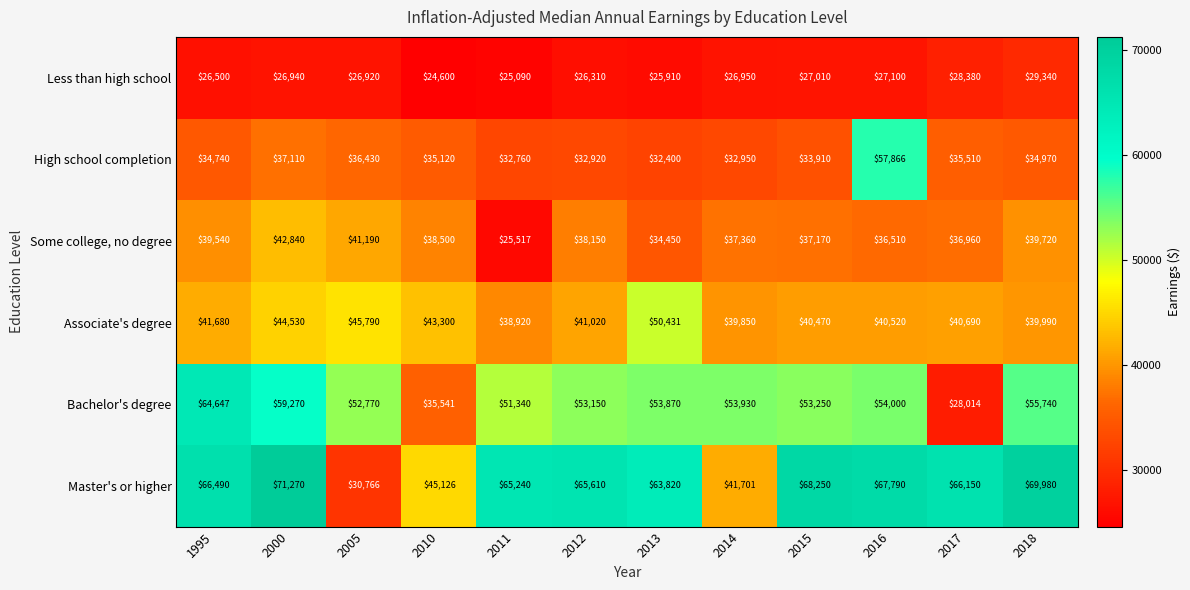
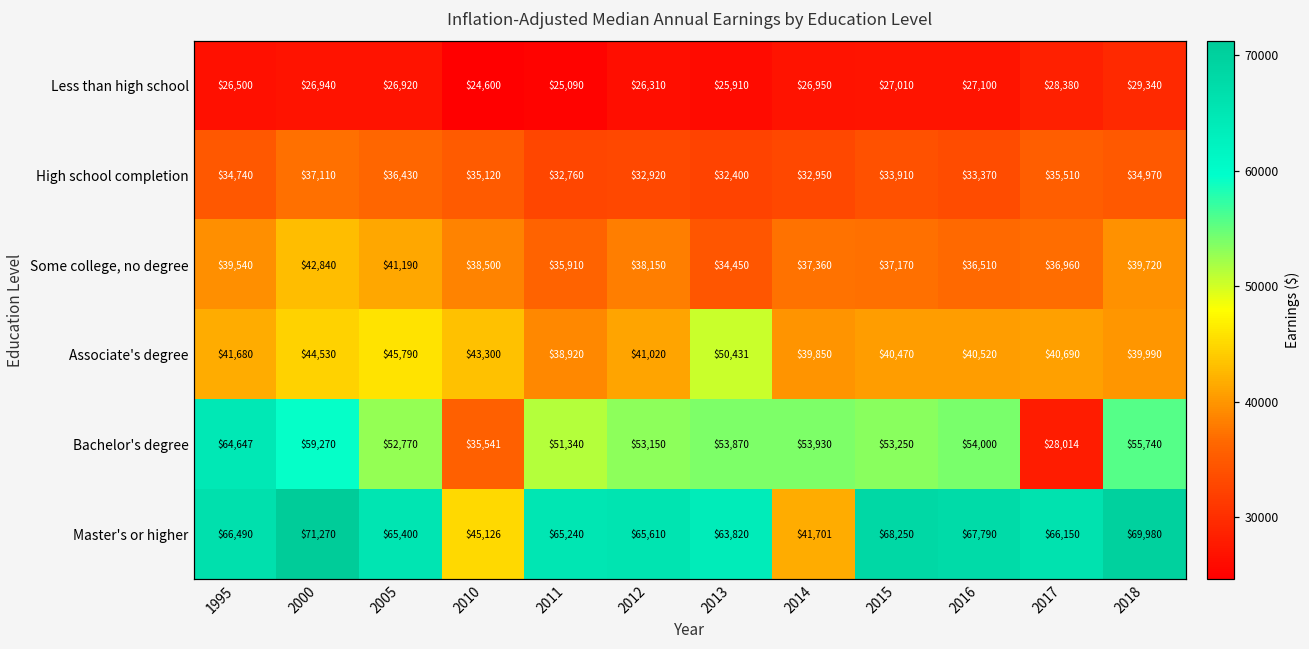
High school completion, 2016: $57,866 -> $33,370
Some college, no degree, 2011: $25,517 -> $35,910
Master's or higher, 2005: $30,766 -> $65,400
